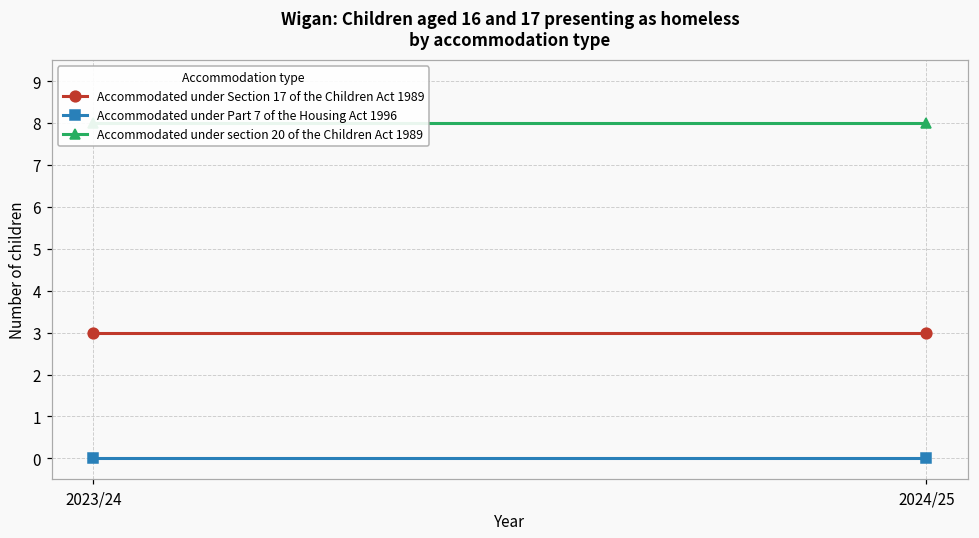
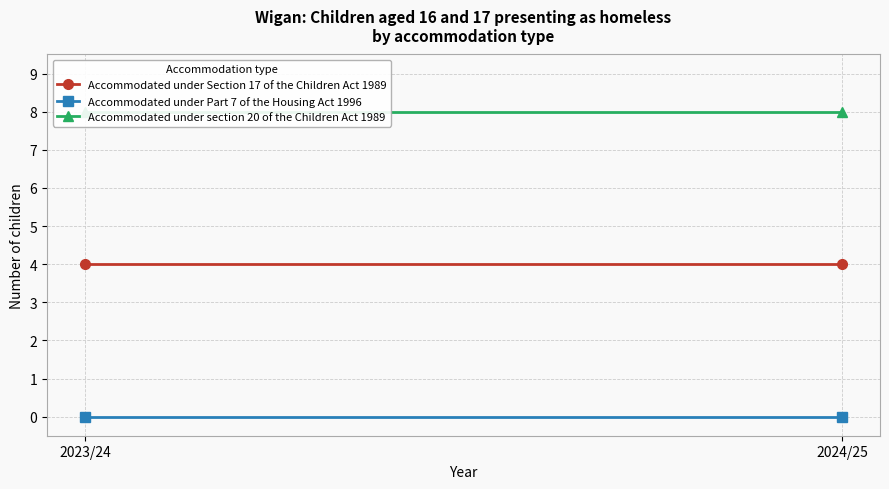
Accommodated under Section 17 of the Children Act 1989, 2023/24: 3 -> 4
Accommodated under Section 17 of the Children Act 1989, 2024/25: 3 -> 4
